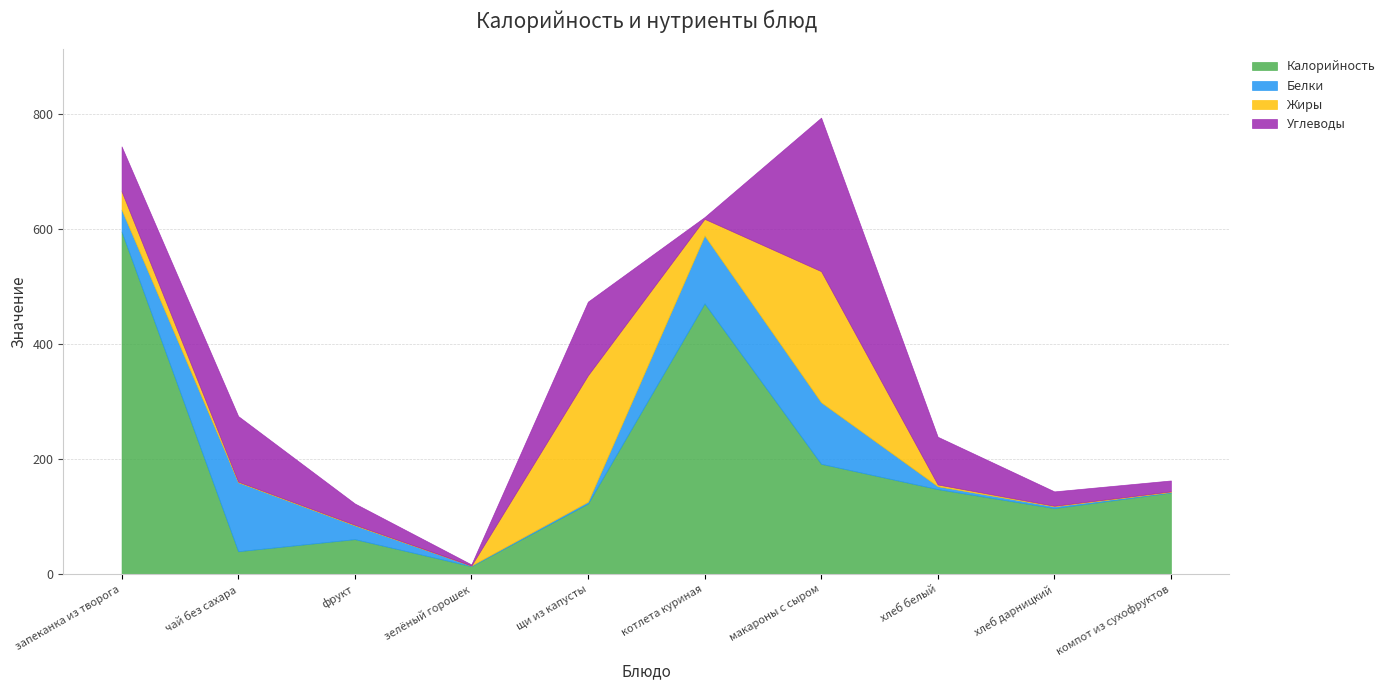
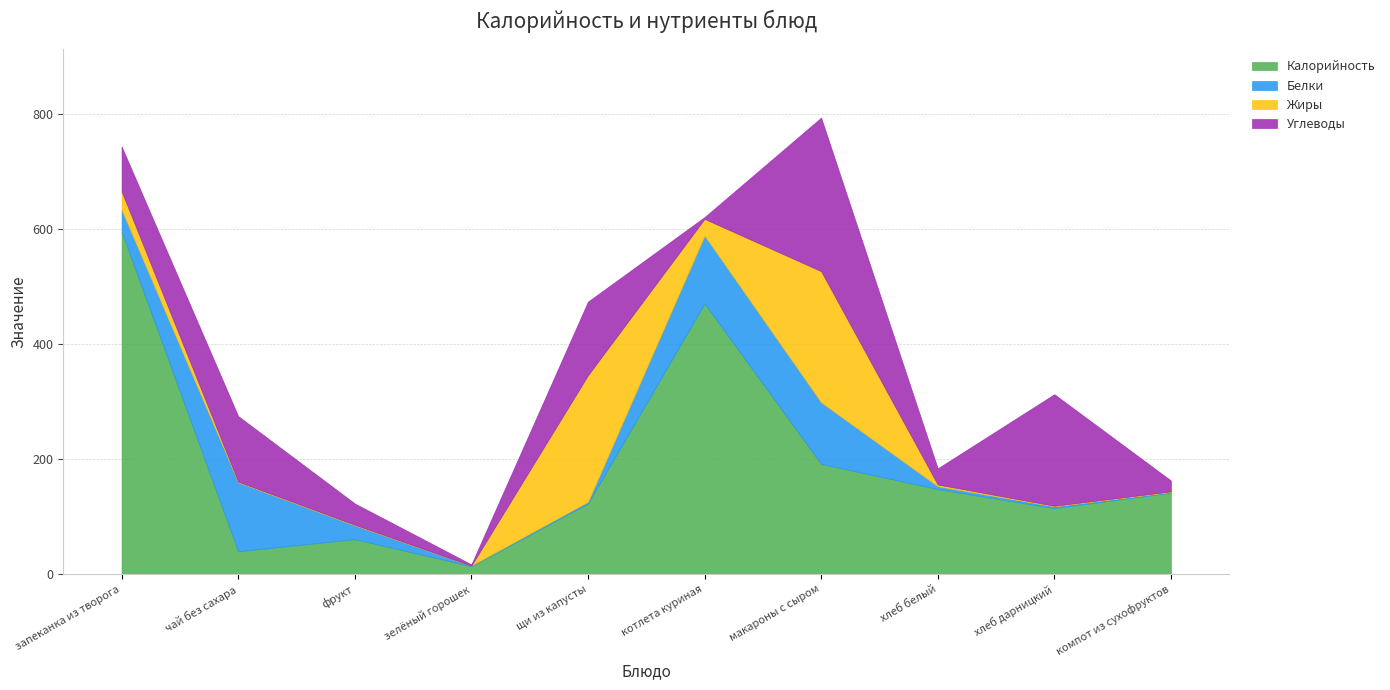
Углеводы, хлеб белый: 80 -> 30
Углеводы, хлеб дарницкий: 30 -> 190
